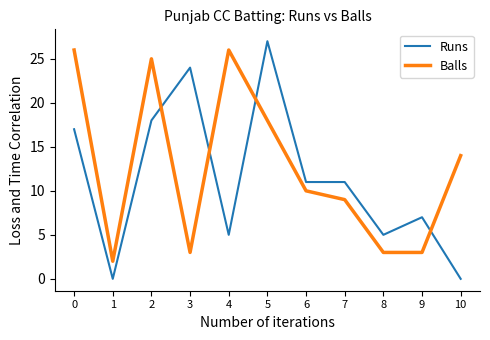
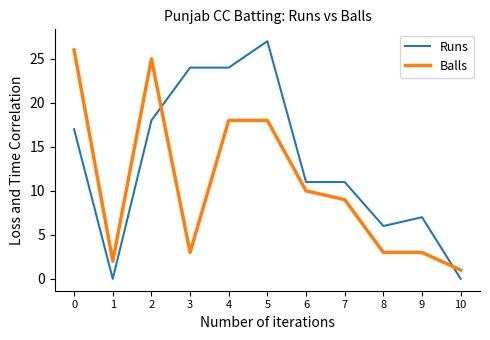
Runs, 4: 5 -> 24
Balls, 4: 26 -> 18
Runs, 8: 5 -> 6
Balls, 10: 14 -> 1
